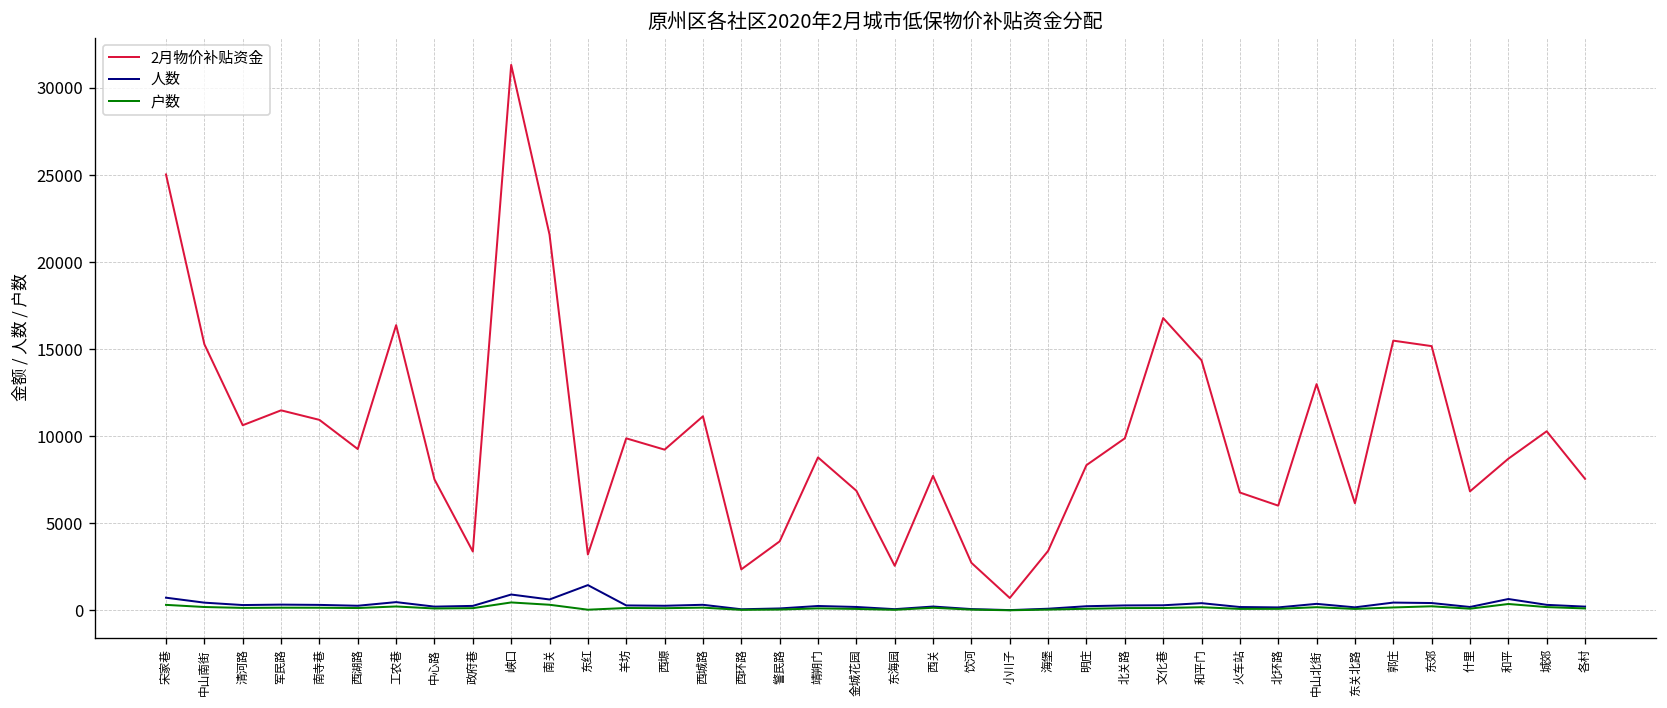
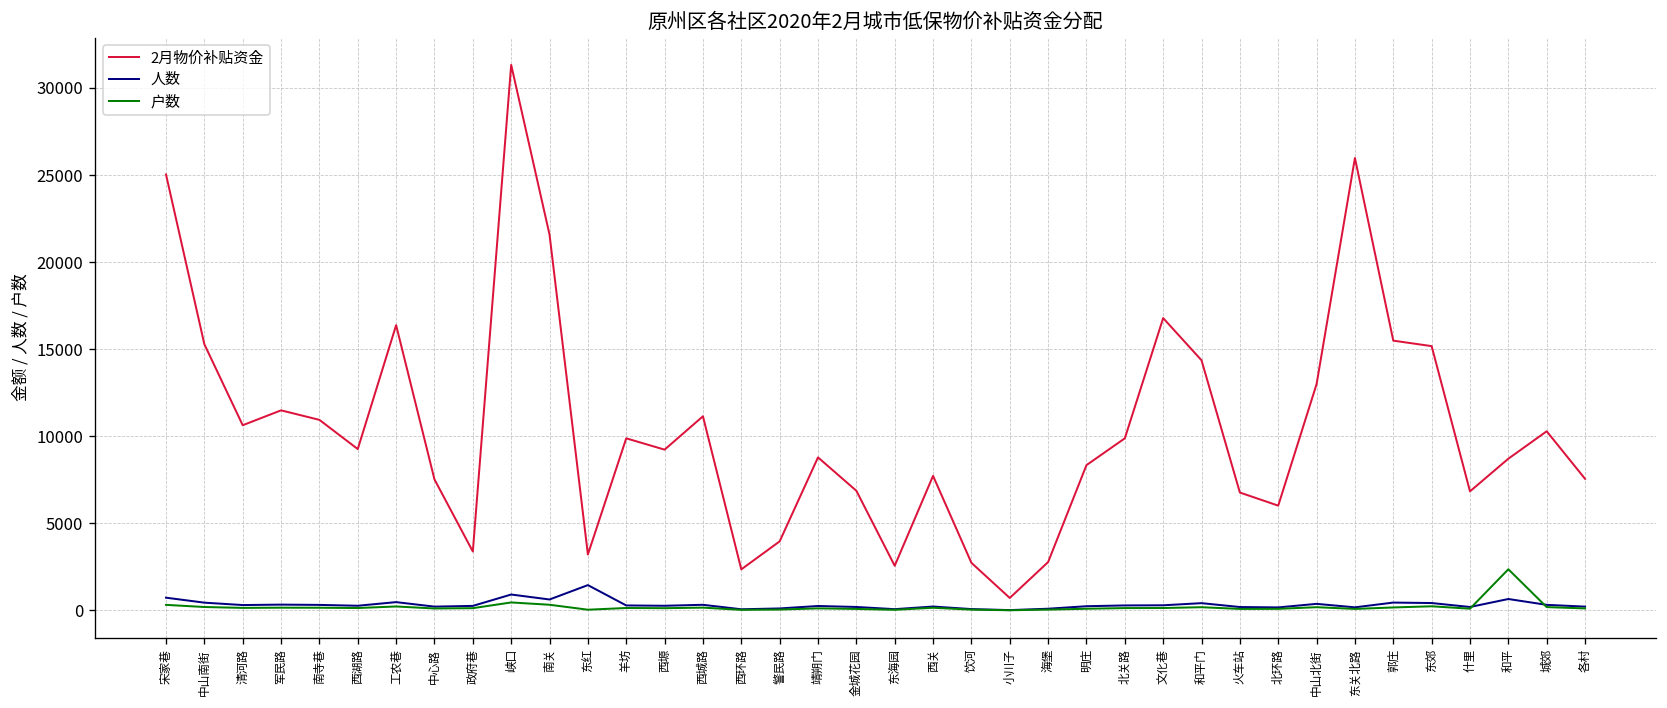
2月物价补贴资金, 海堡: 3400 -> 2800
2月物价补贴资金, 东关北路: 6200 -> 26000
户数, 和平: 400 -> 2400
